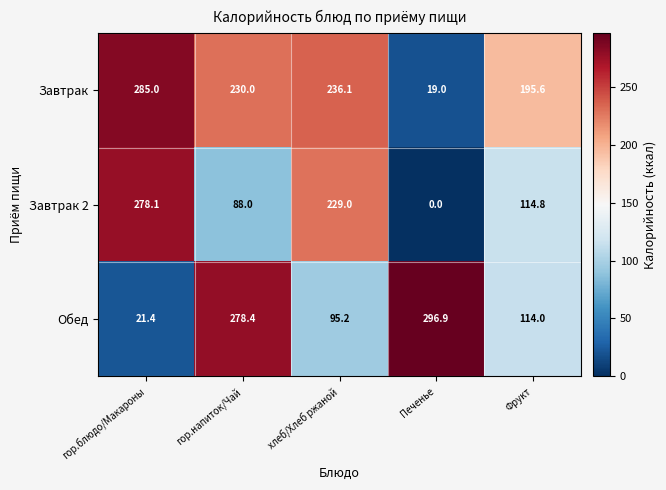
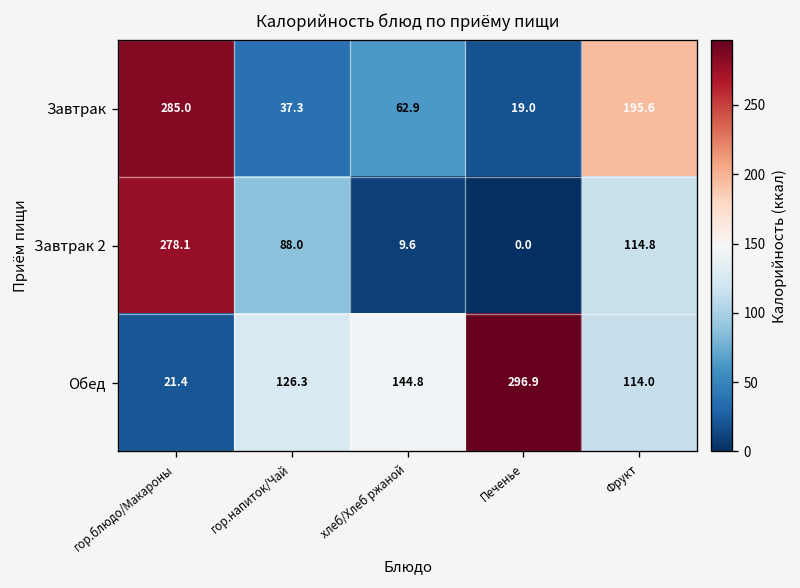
Завтрак, гор.напиток/Чай: 230.0 -> 37.3
Завтрак, хлеб/Хлеб ржаной: 236.1 -> 62.9
Завтрак 2, хлеб/Хлеб ржаной: 229.0 -> 9.6
Обед, гор.напиток/Чай: 278.4 -> 126.3
Обед, хлеб/Хлеб ржаной: 95.2 -> 144.8
